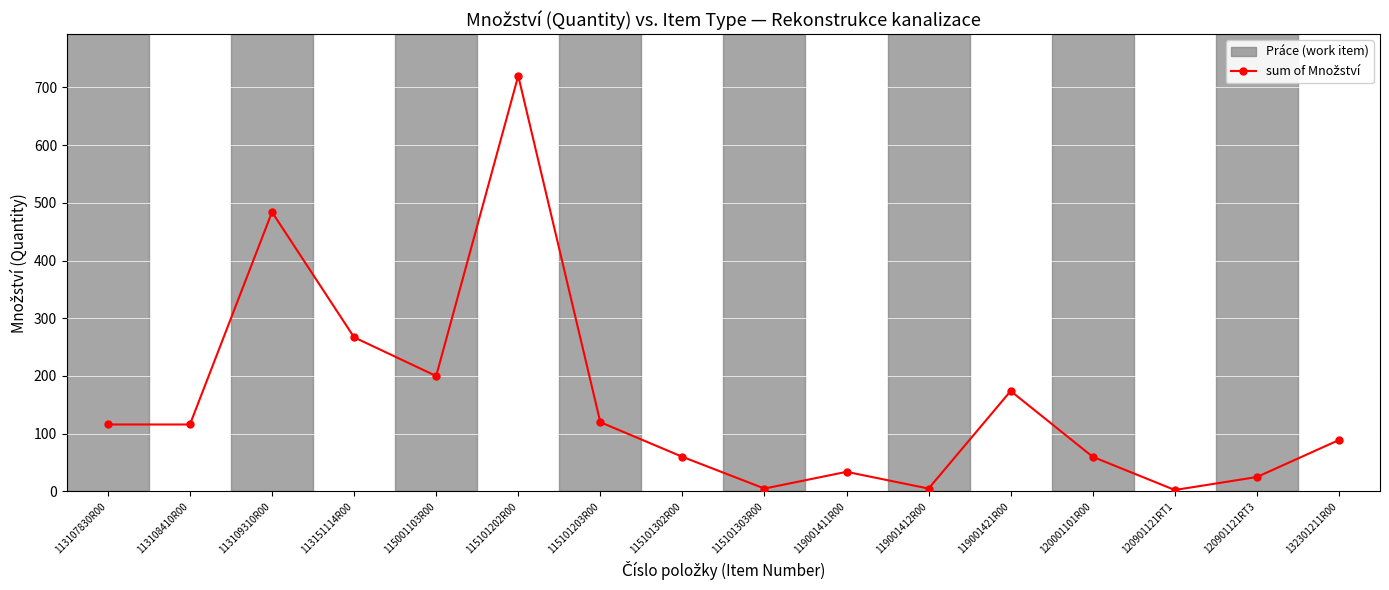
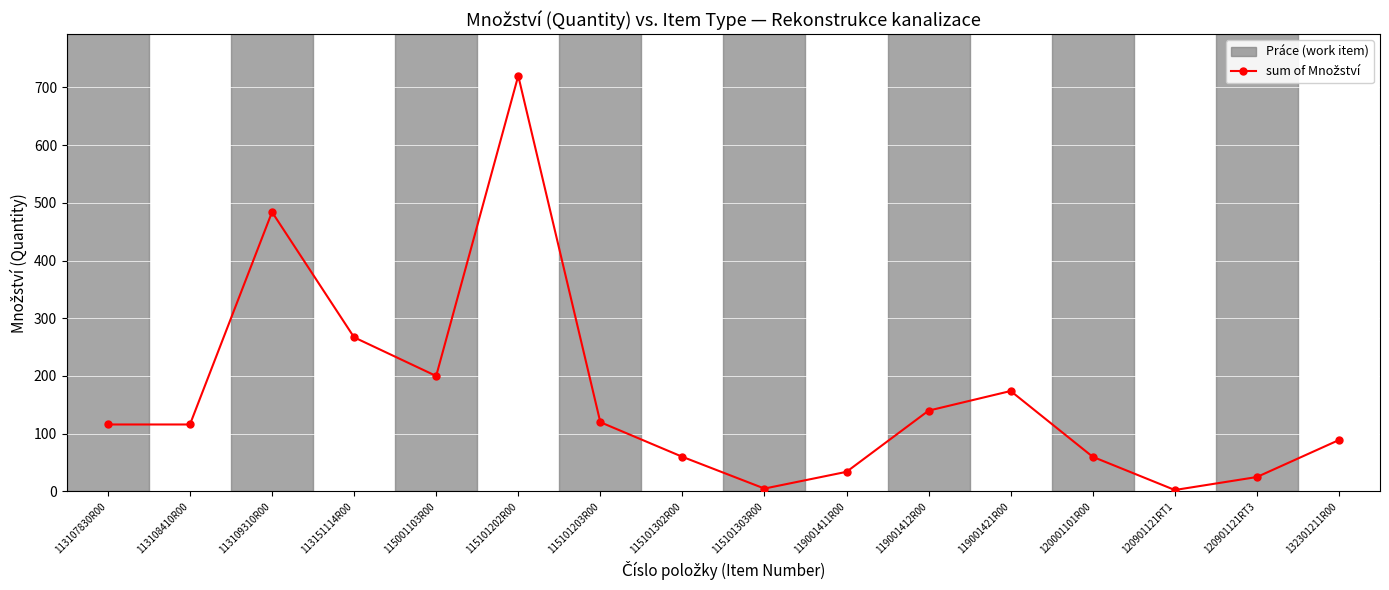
119001412R00: 10 -> 140
